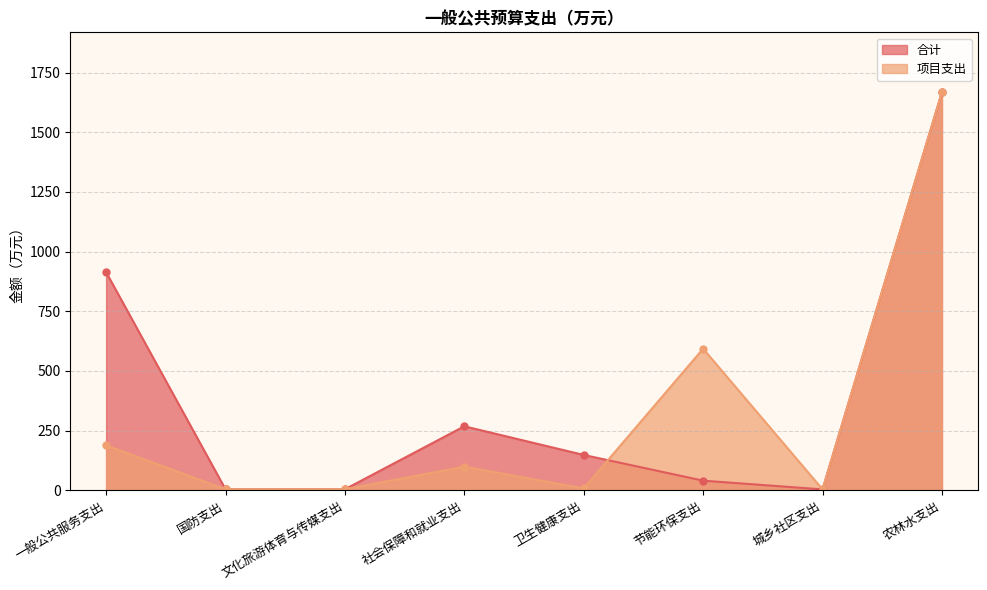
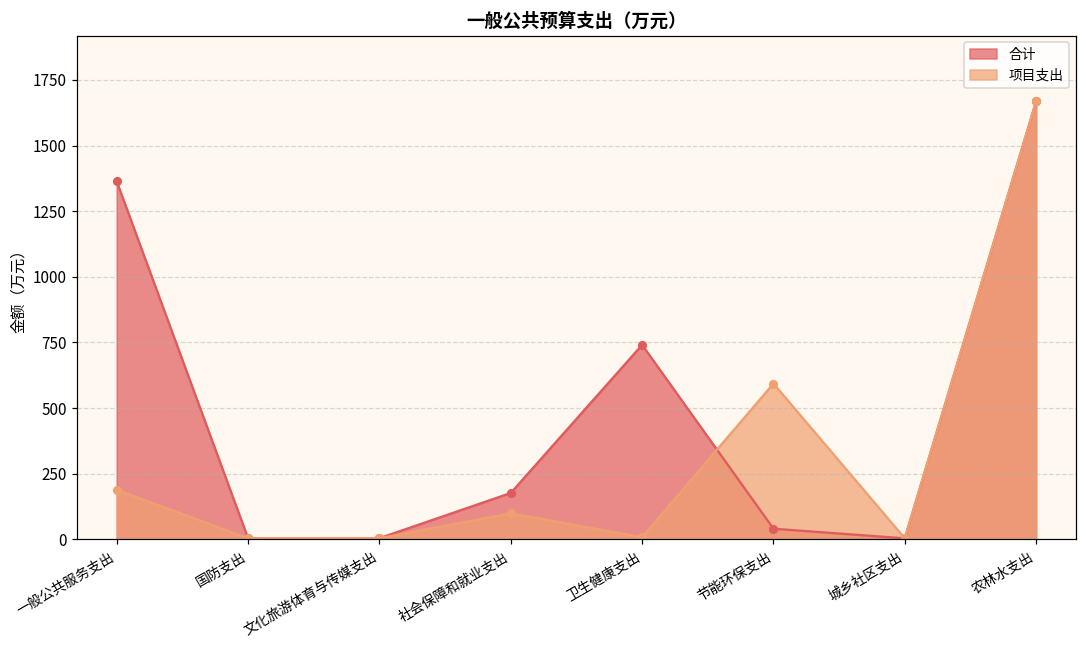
合计, 一般公共服务支出: 910 -> 1360
合计, 社会保障和就业支出: 270 -> 180
合计, 卫生健康支出: 150 -> 740
